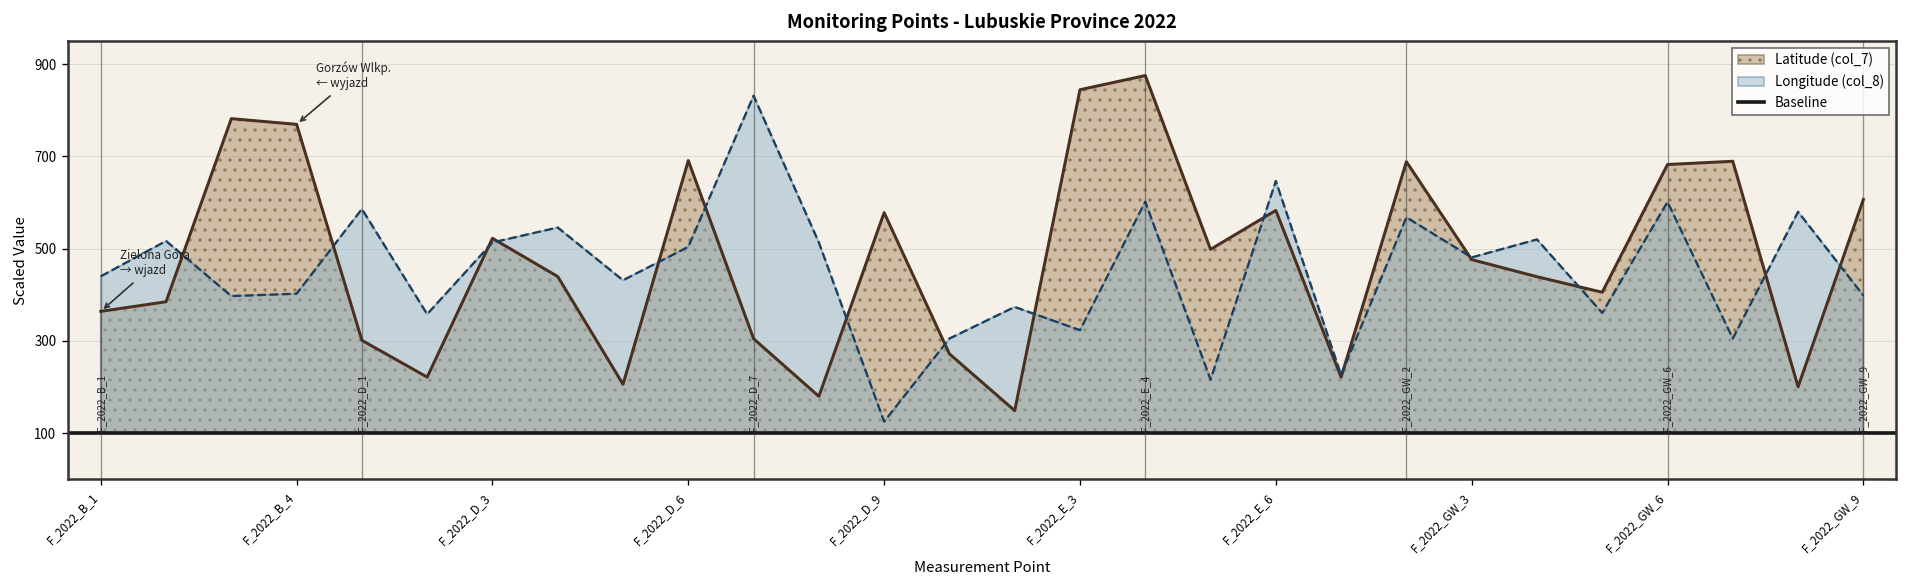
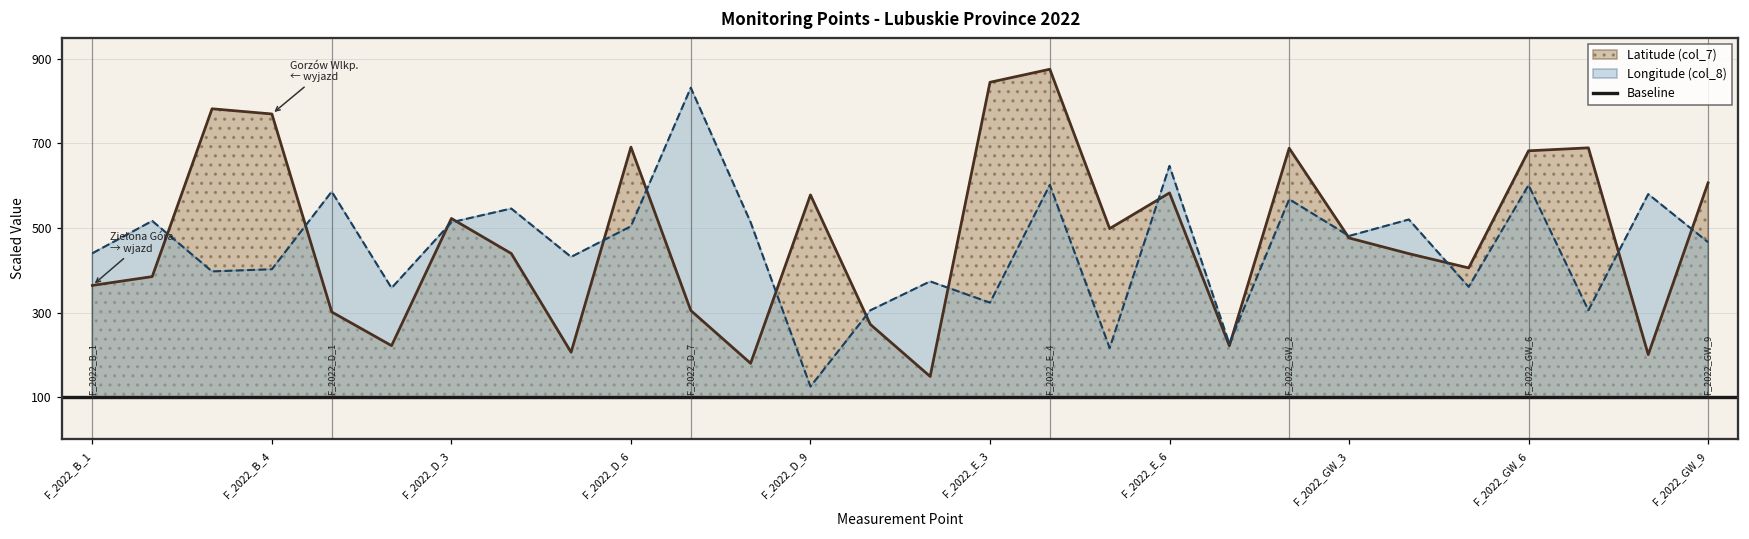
Longitude (col_8), F_2022_GW_9: 400 -> 470
